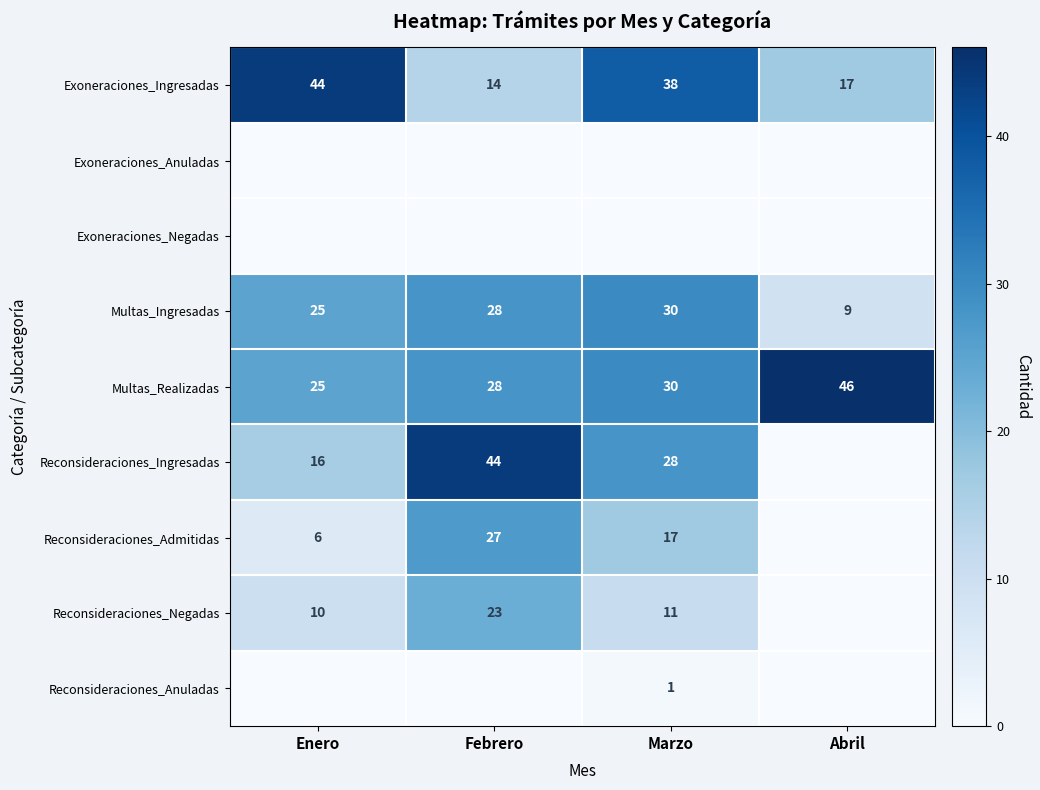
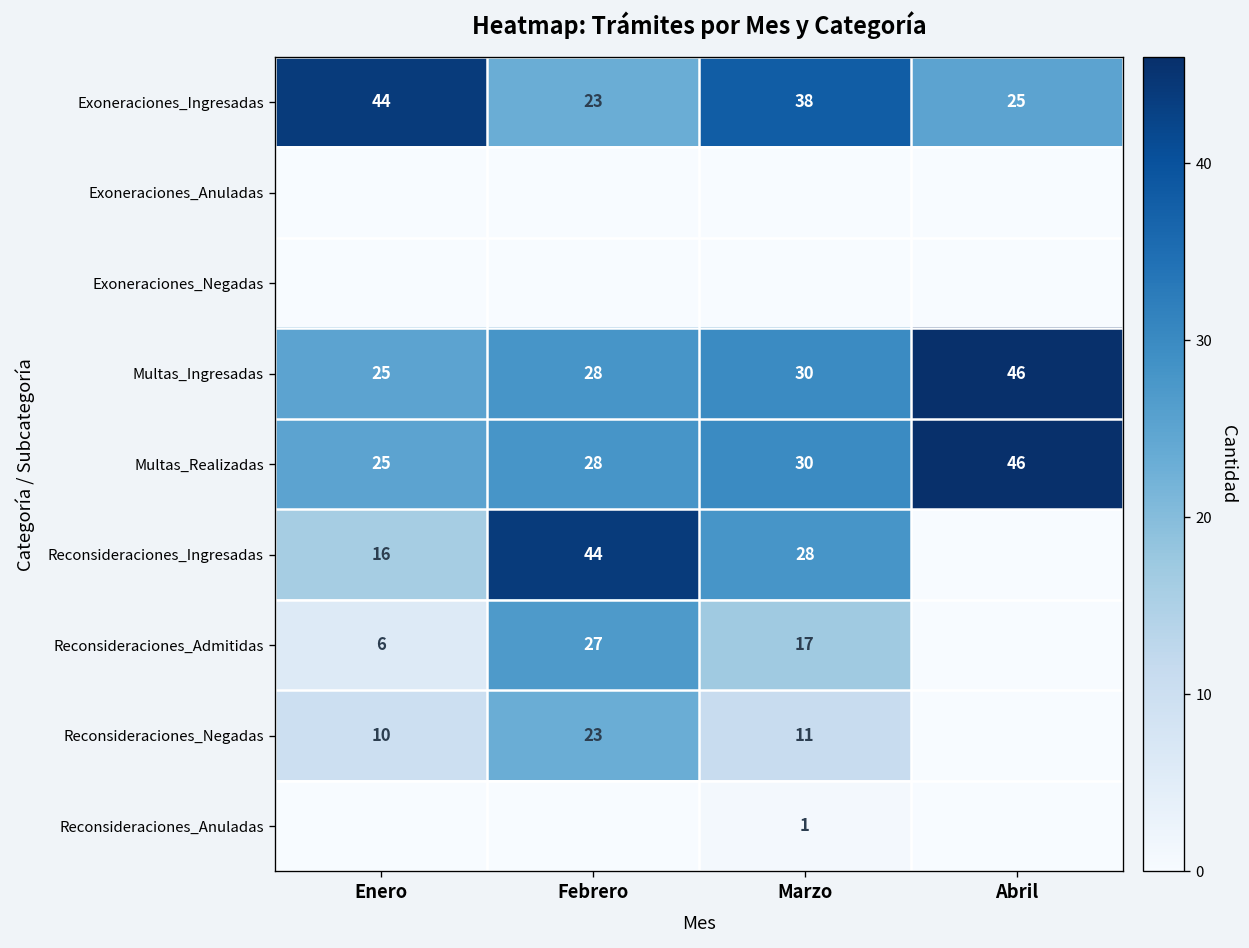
Exoneraciones_Ingresadas, Febrero: 14 -> 23
Exoneraciones_Ingresadas, Abril: 17 -> 25
Multas_Ingresadas, Abril: 9 -> 46
